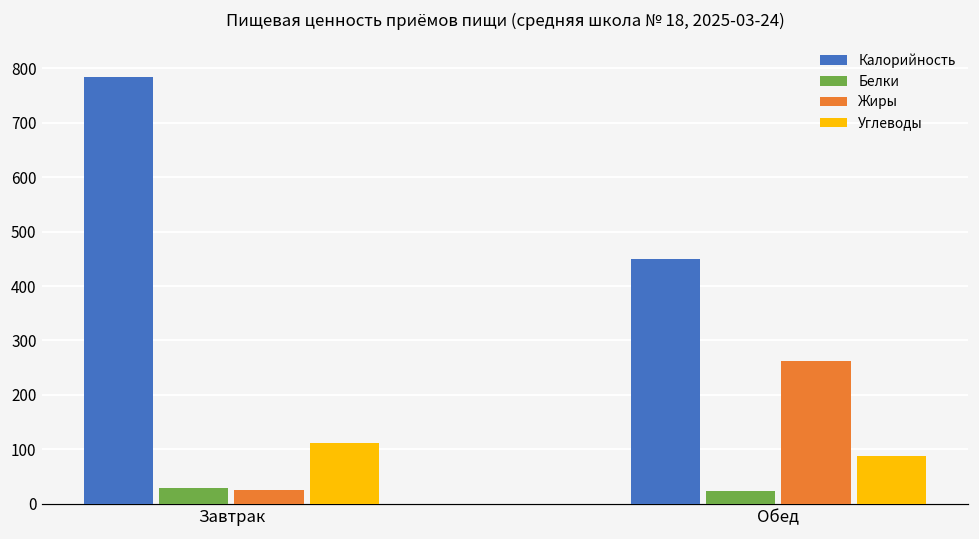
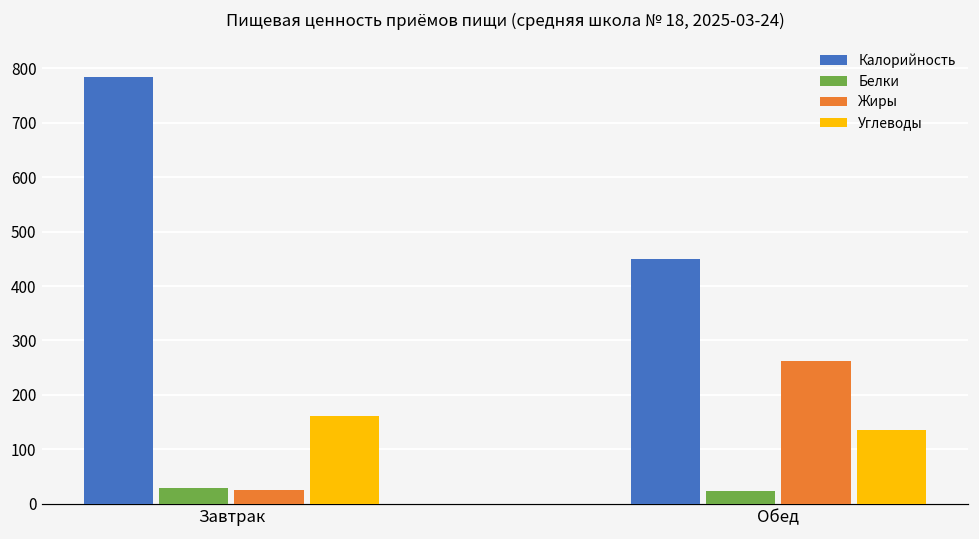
Углеводы, Завтрак: 110 -> 160
Углеводы, Обед: 90 -> 140
